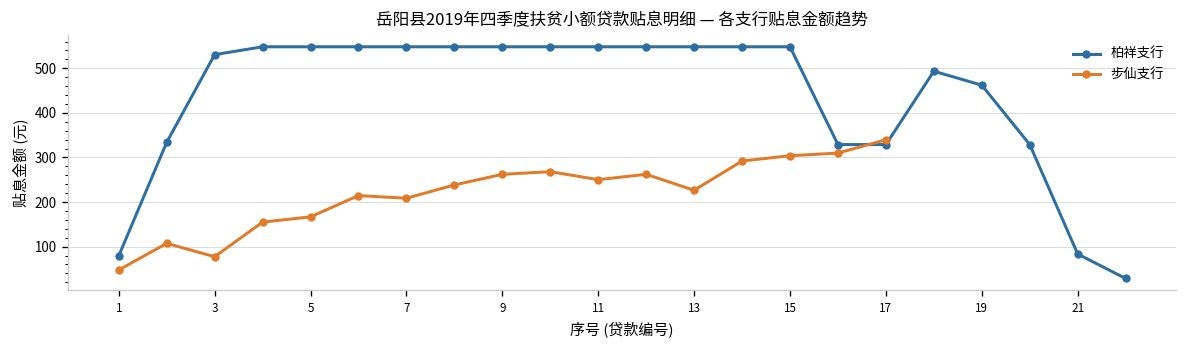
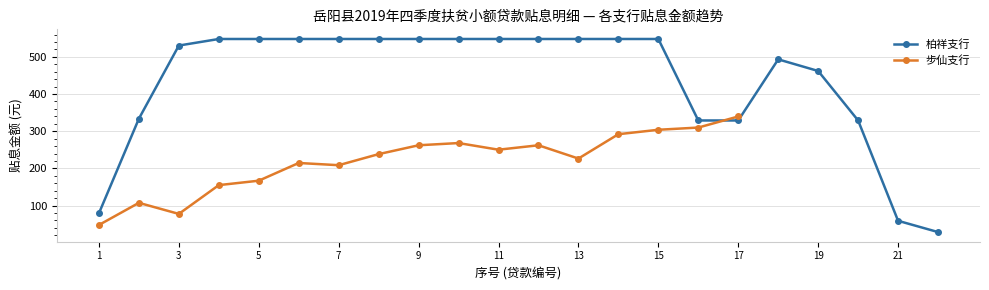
柏祥支行, 21: 80 -> 60
